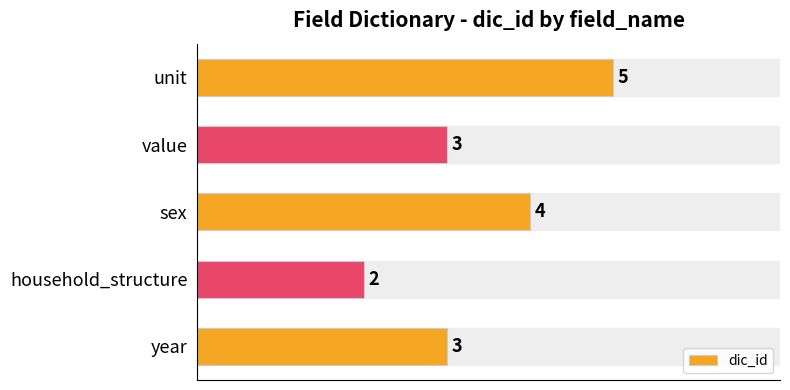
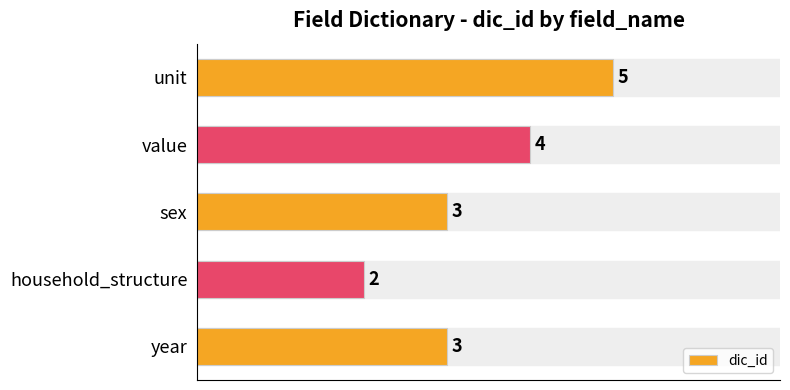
value: 3 -> 4
sex: 4 -> 3
